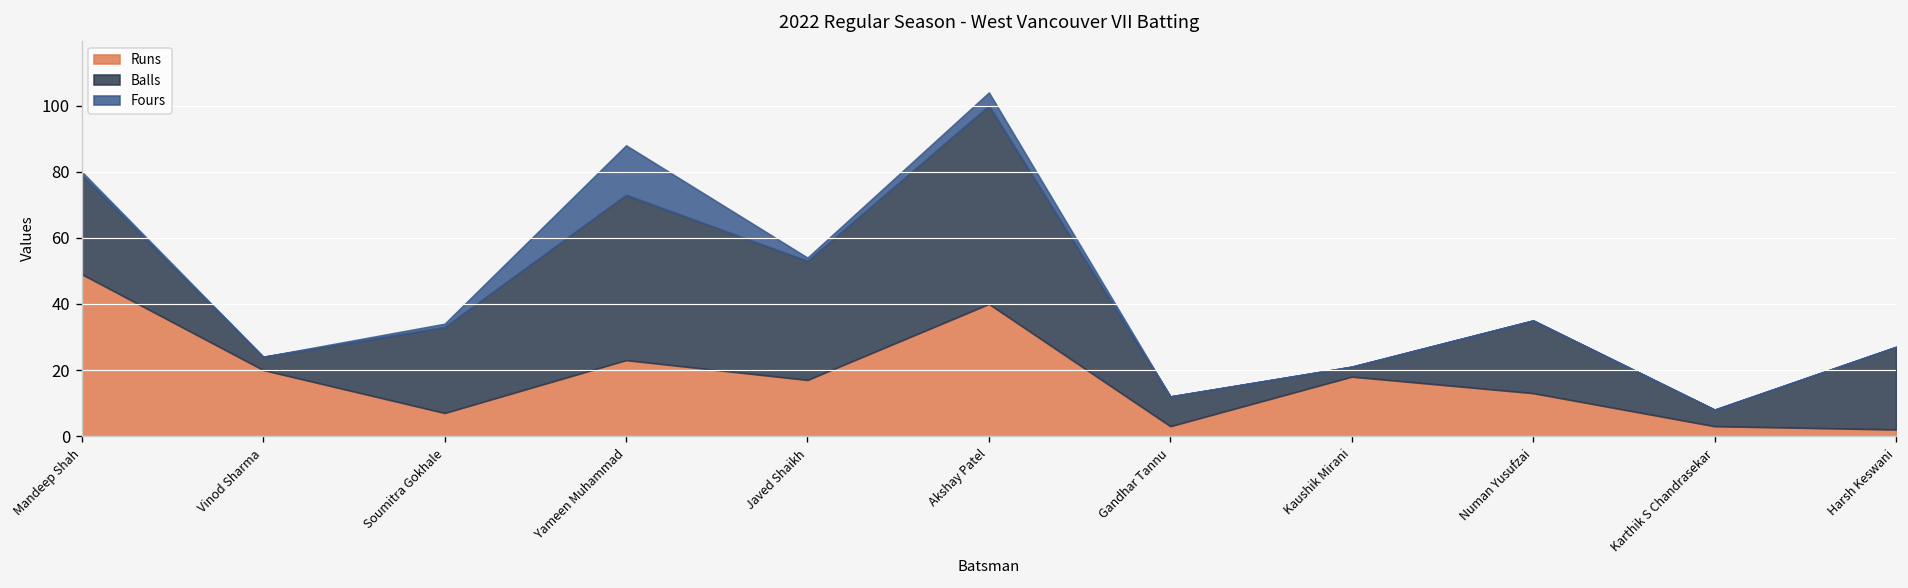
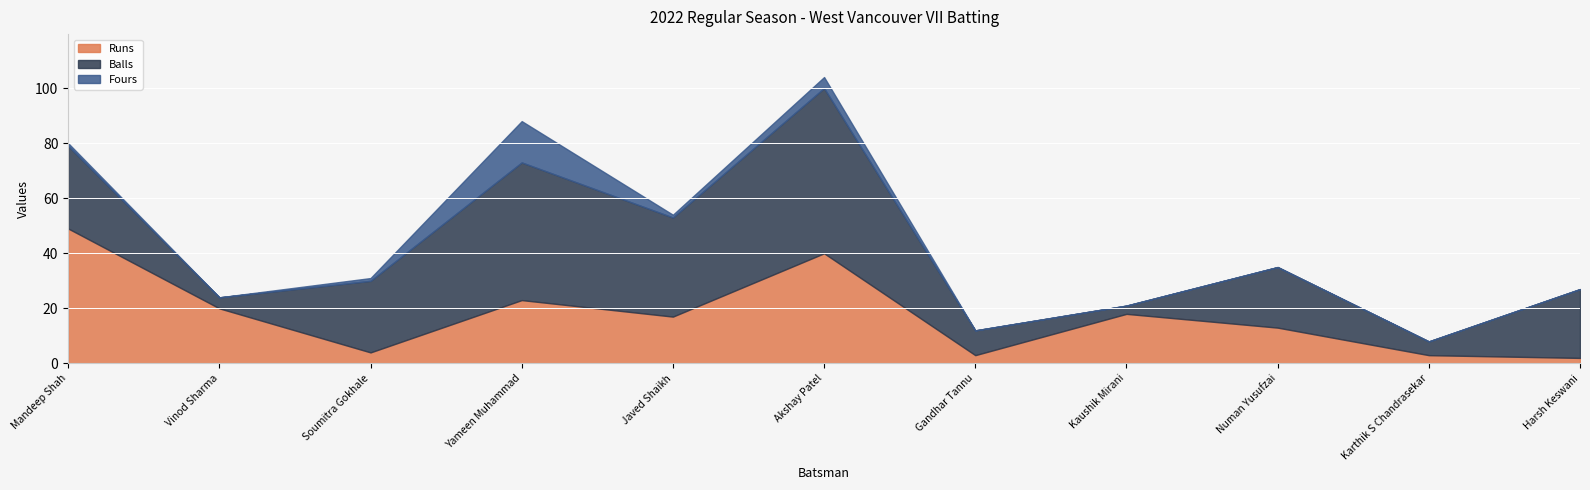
Runs, Soumitra Gokhale: 7 -> 4
